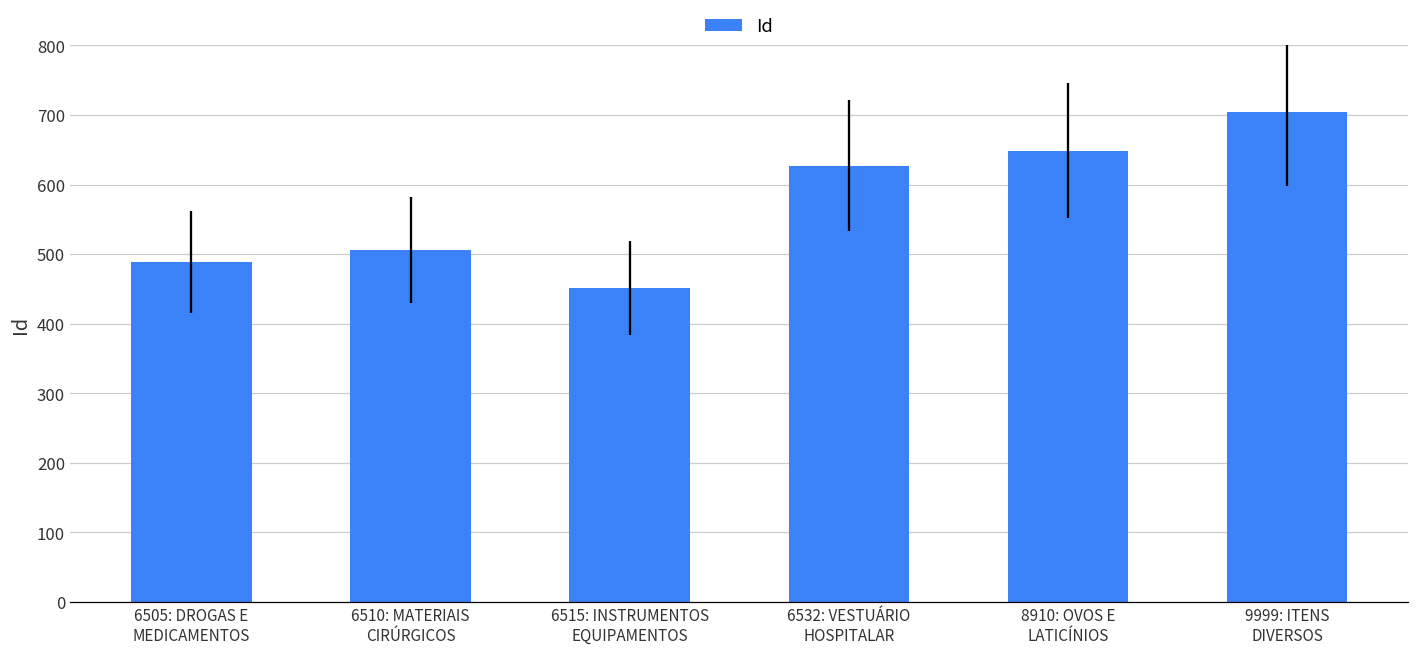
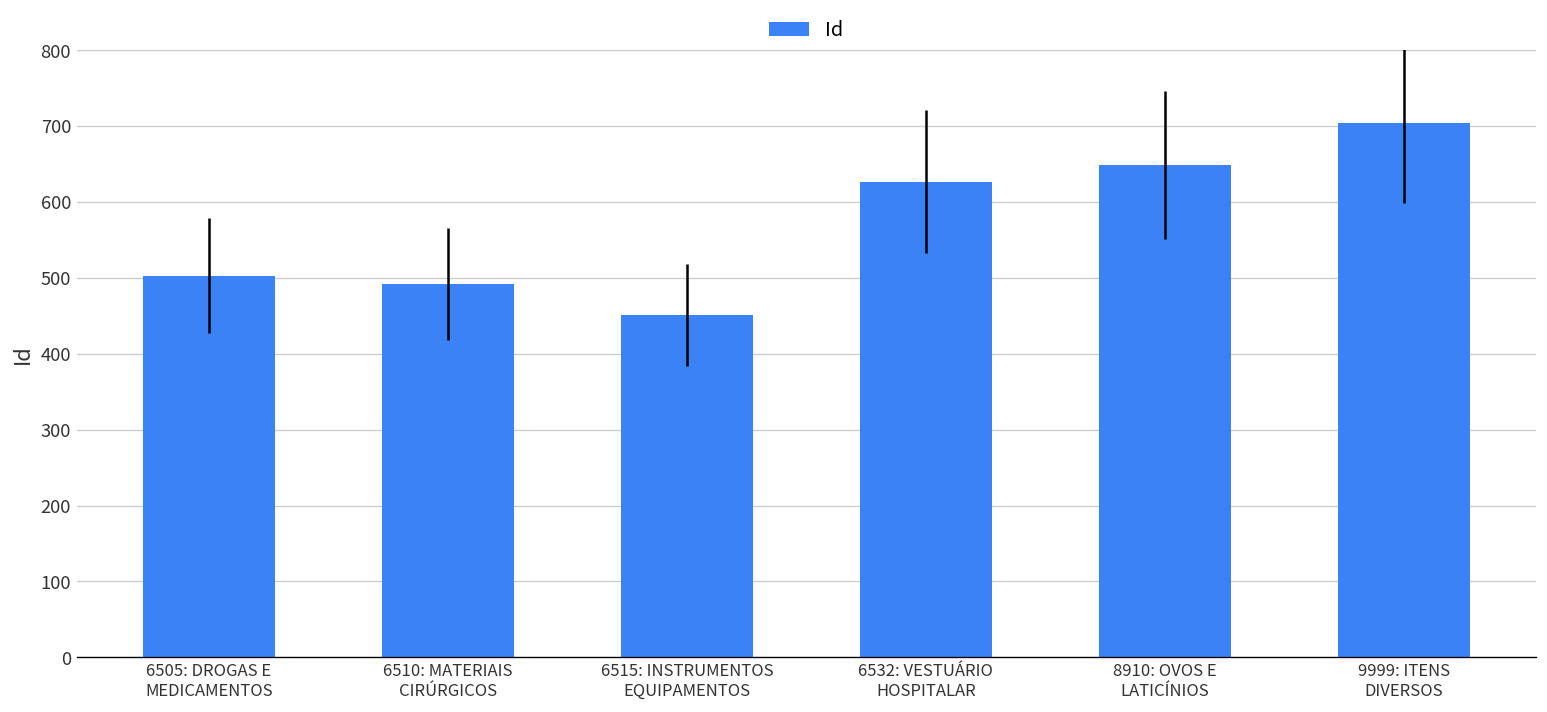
6505: DROGAS E MEDICAMENTOS: 490 -> 500
6510: MATERIAIS CIRÚRGICOS: 510 -> 490
